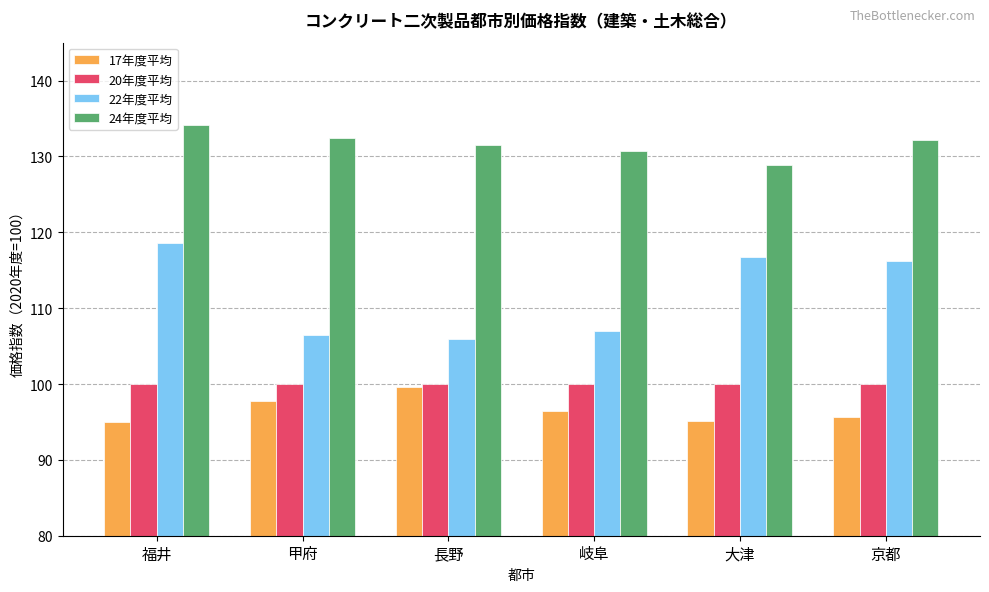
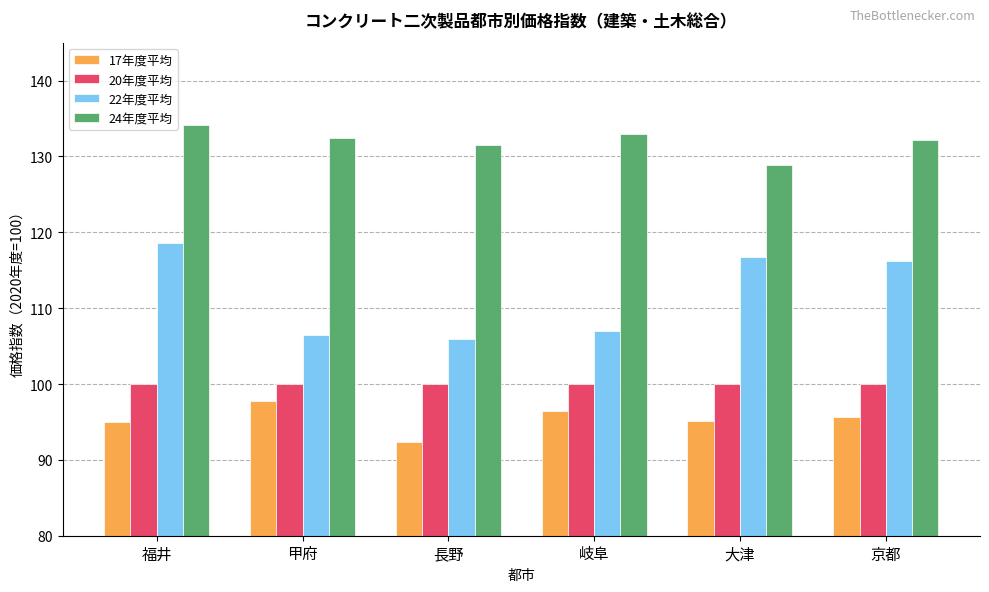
17年度平均, 長野: 100 -> 92
24年度平均, 岐阜: 131 -> 133
